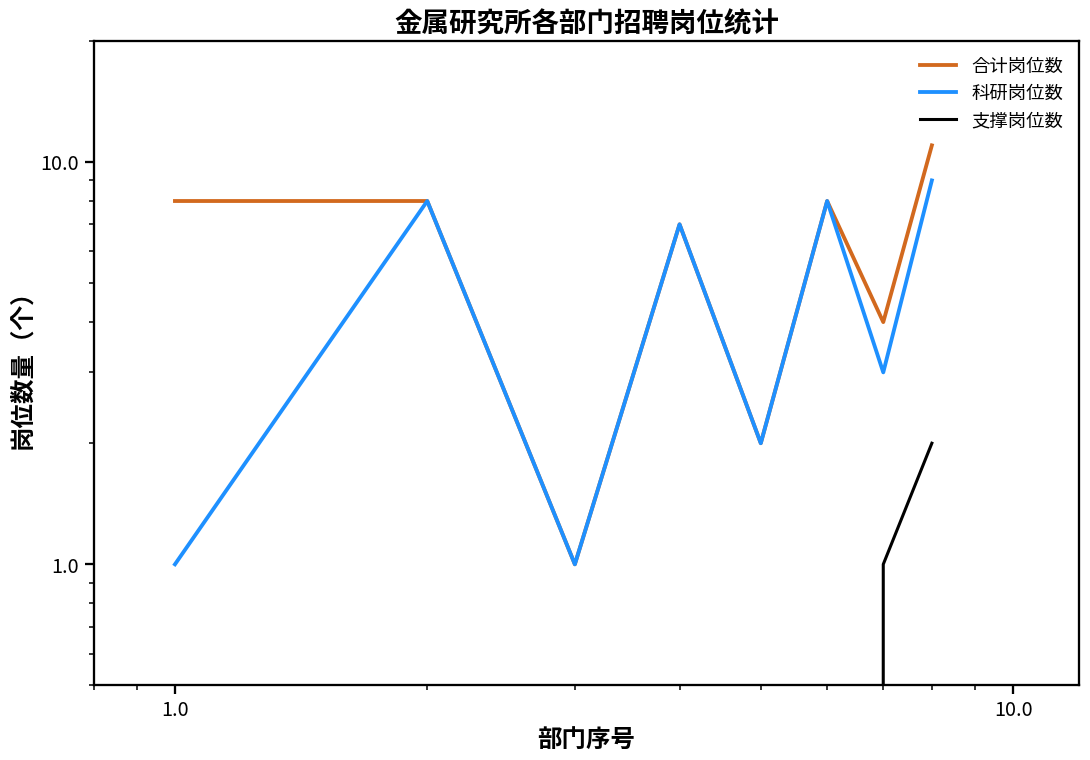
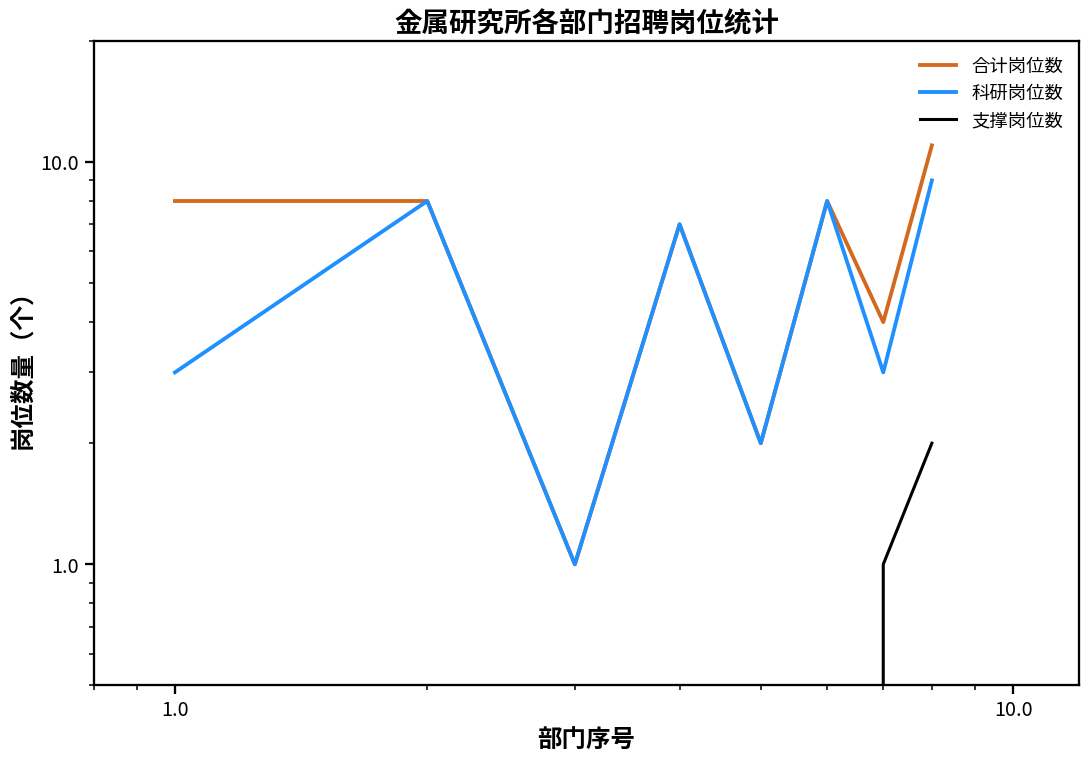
科研岗位数, 1.0: 1 -> 3
